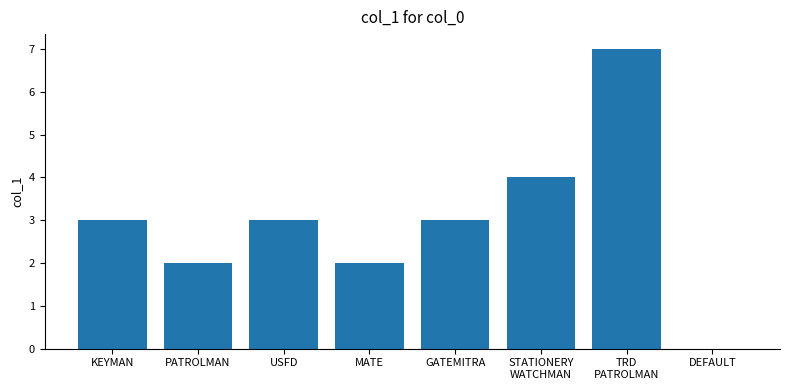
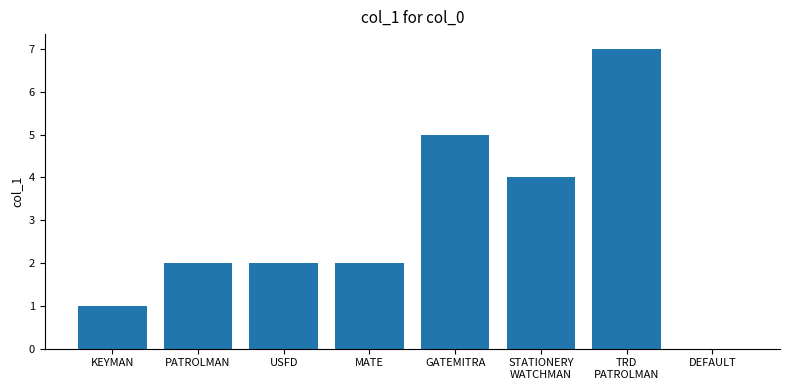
KEYMAN: 3 -> 1
USFD: 3 -> 2
GATEMITRA: 3 -> 5
